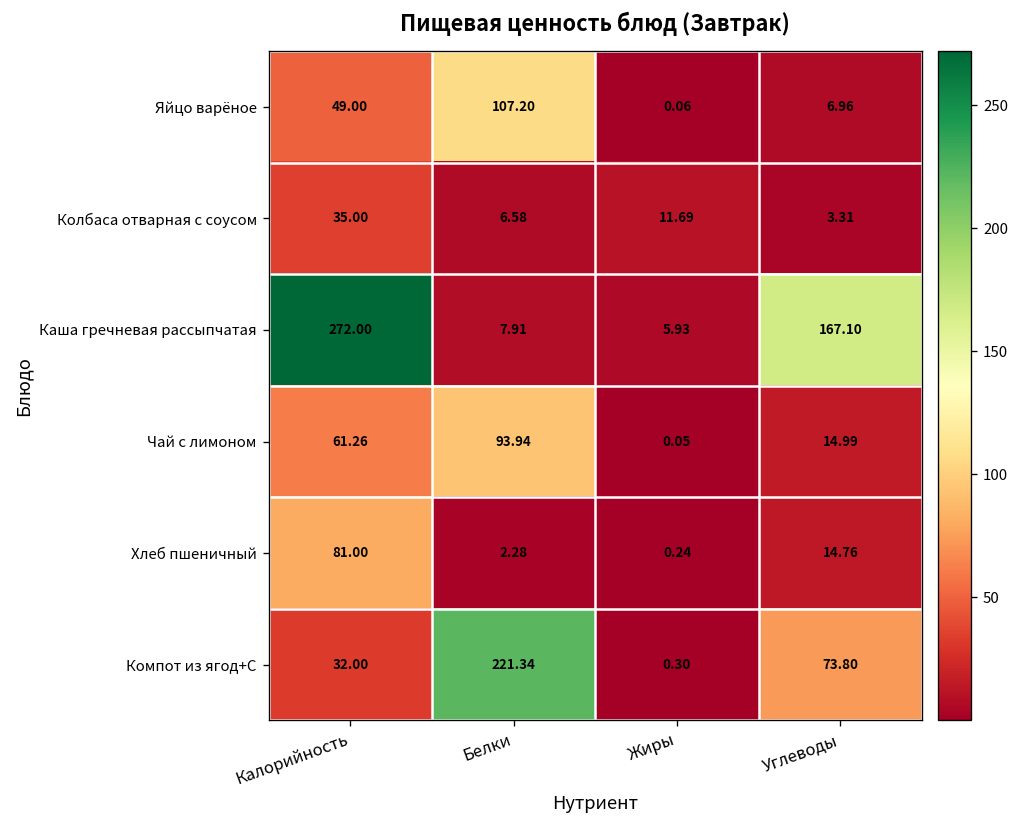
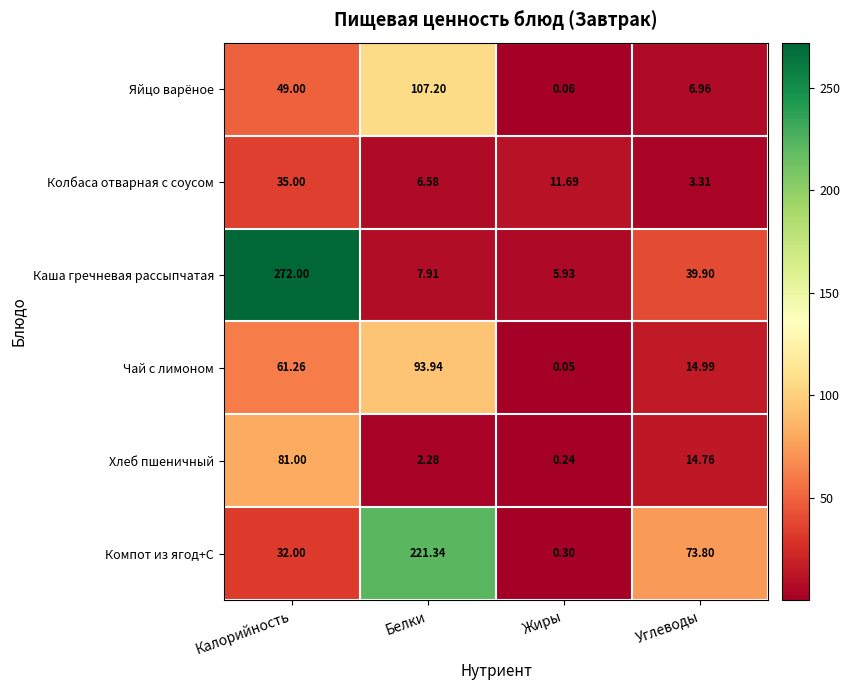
Каша гречневая рассыпчатая, Углеводы: 167.10 -> 39.90
